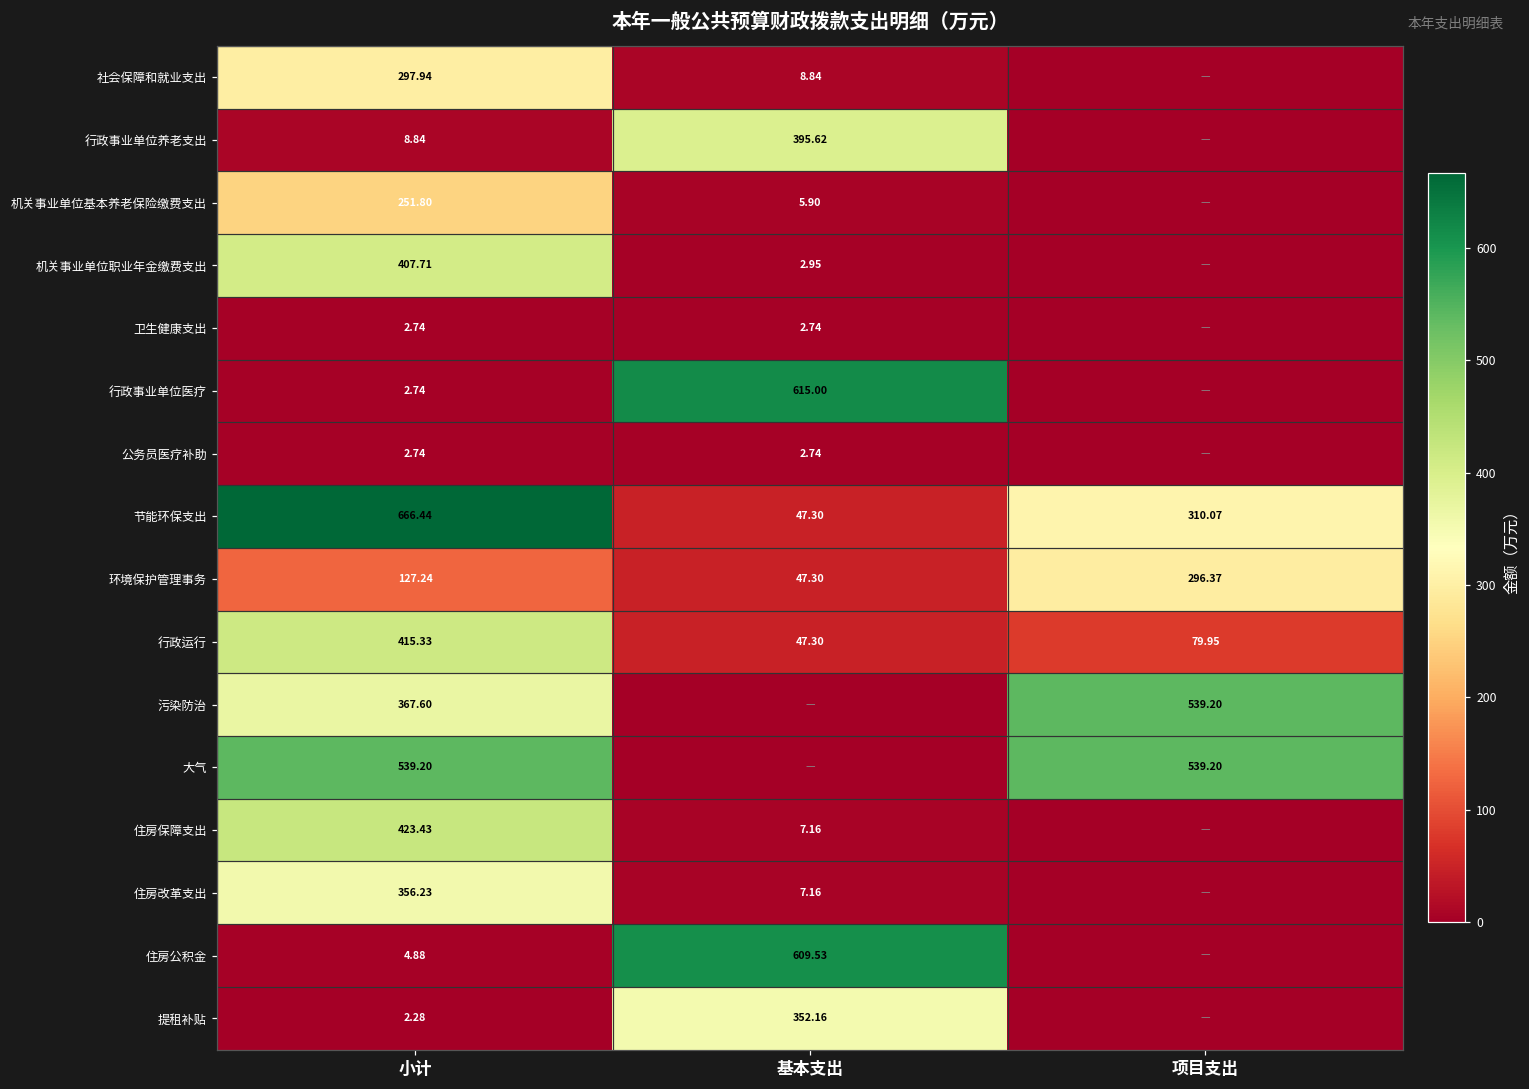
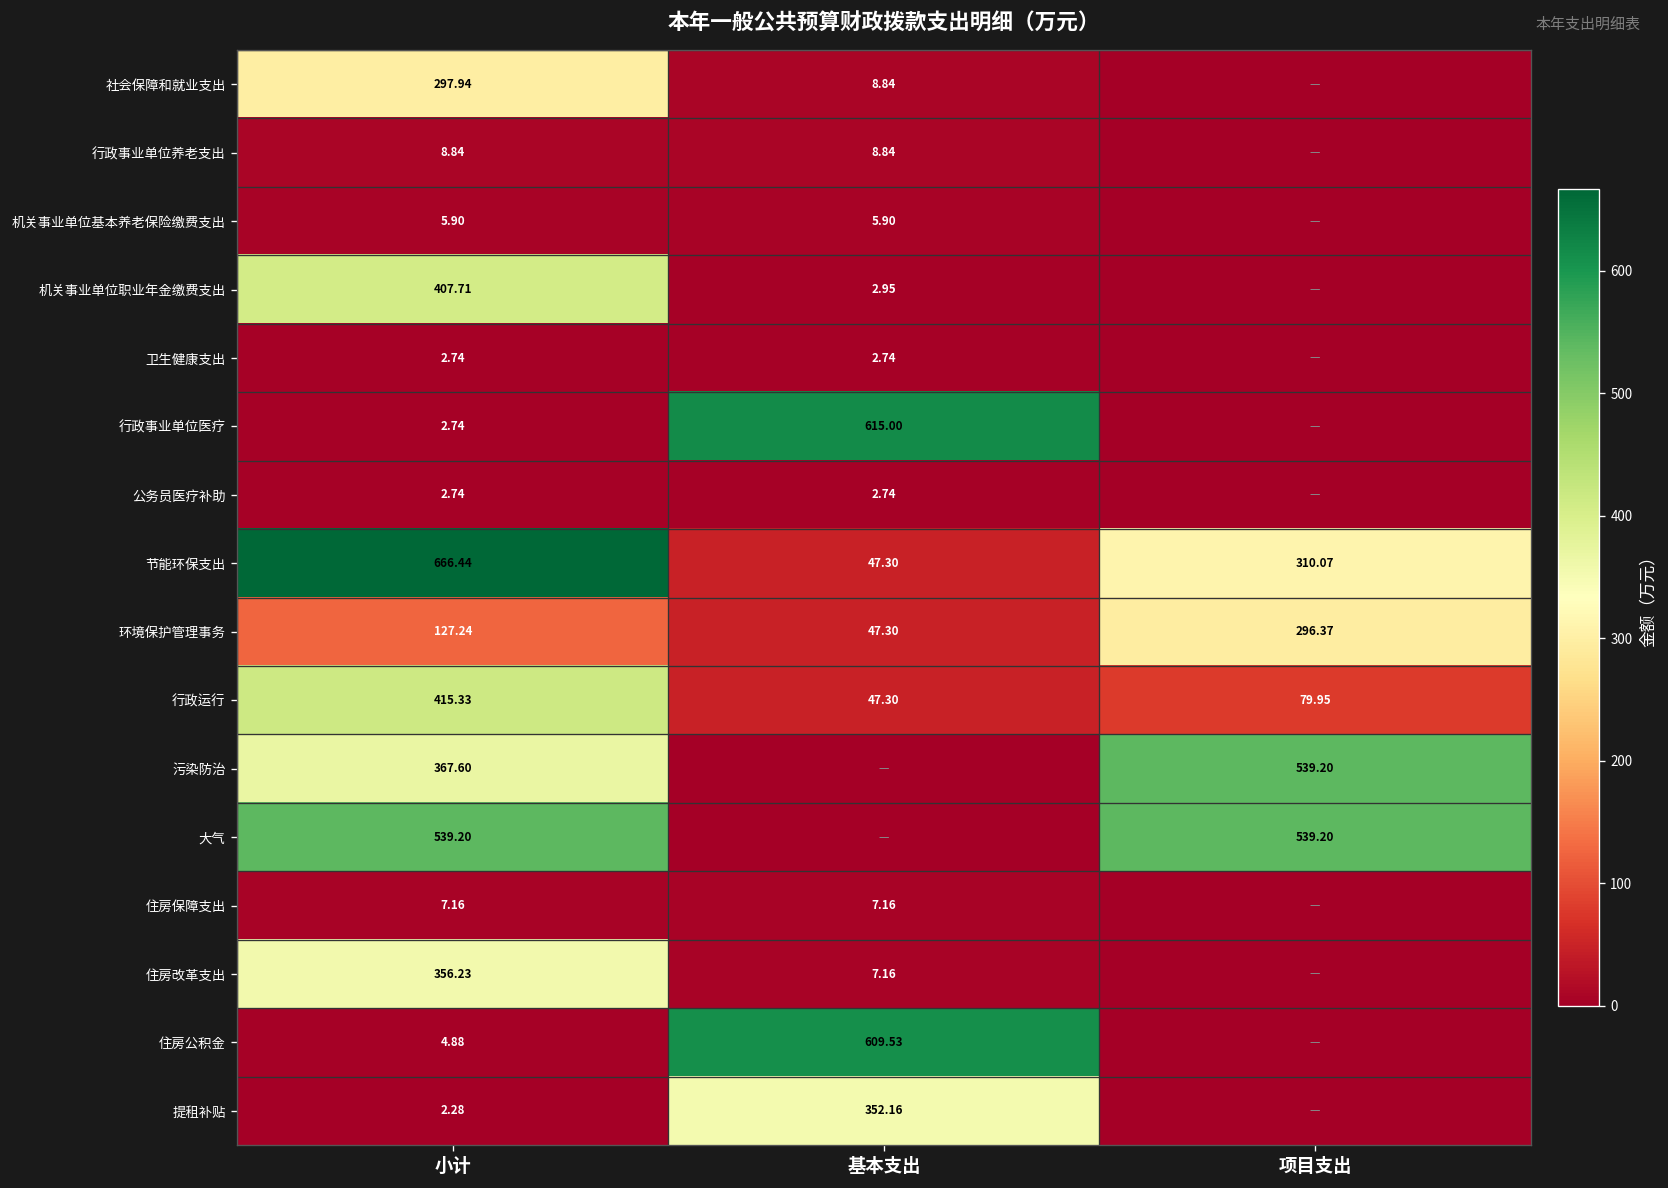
行政事业单位养老支出, 基本支出: 395.62 -> 8.84
机关事业单位基本养老保险缴费支出, 小计: 251.80 -> 5.90
住房保障支出, 小计: 423.43 -> 7.16
